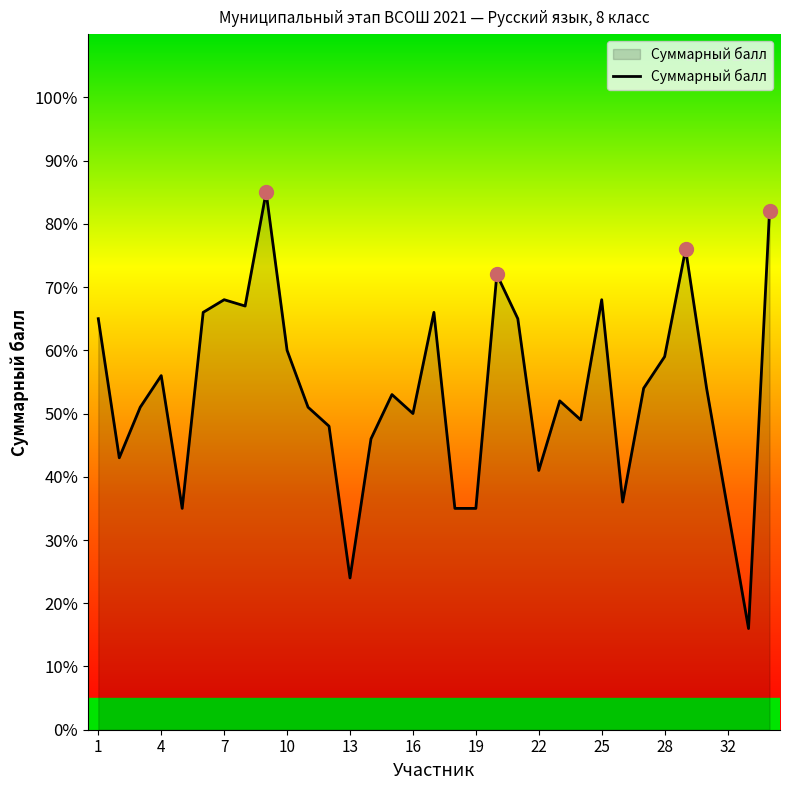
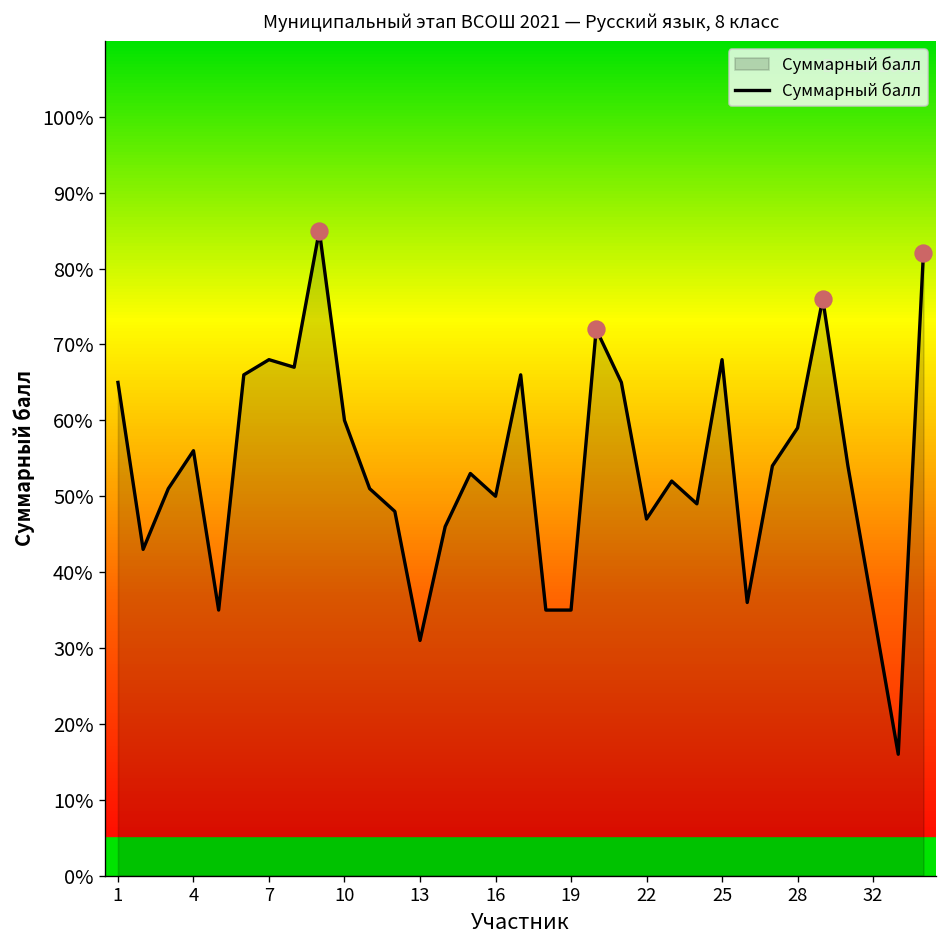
Суммарный балл, 13: 24% -> 31%
Суммарный балл, 22: 41% -> 47%
